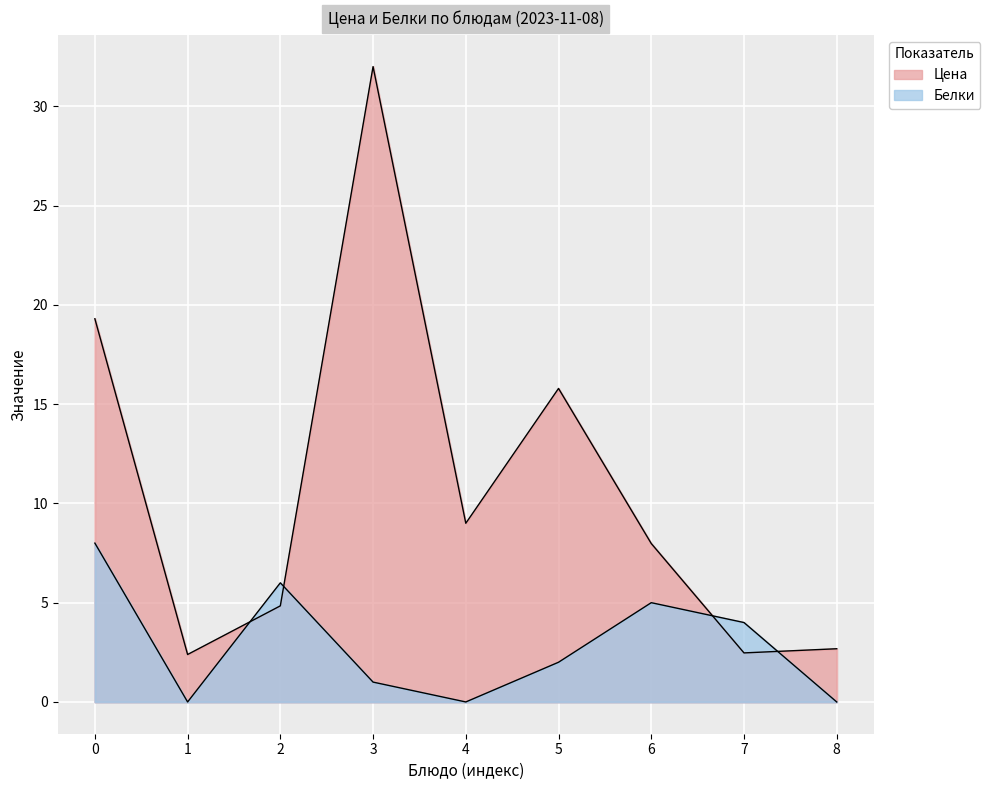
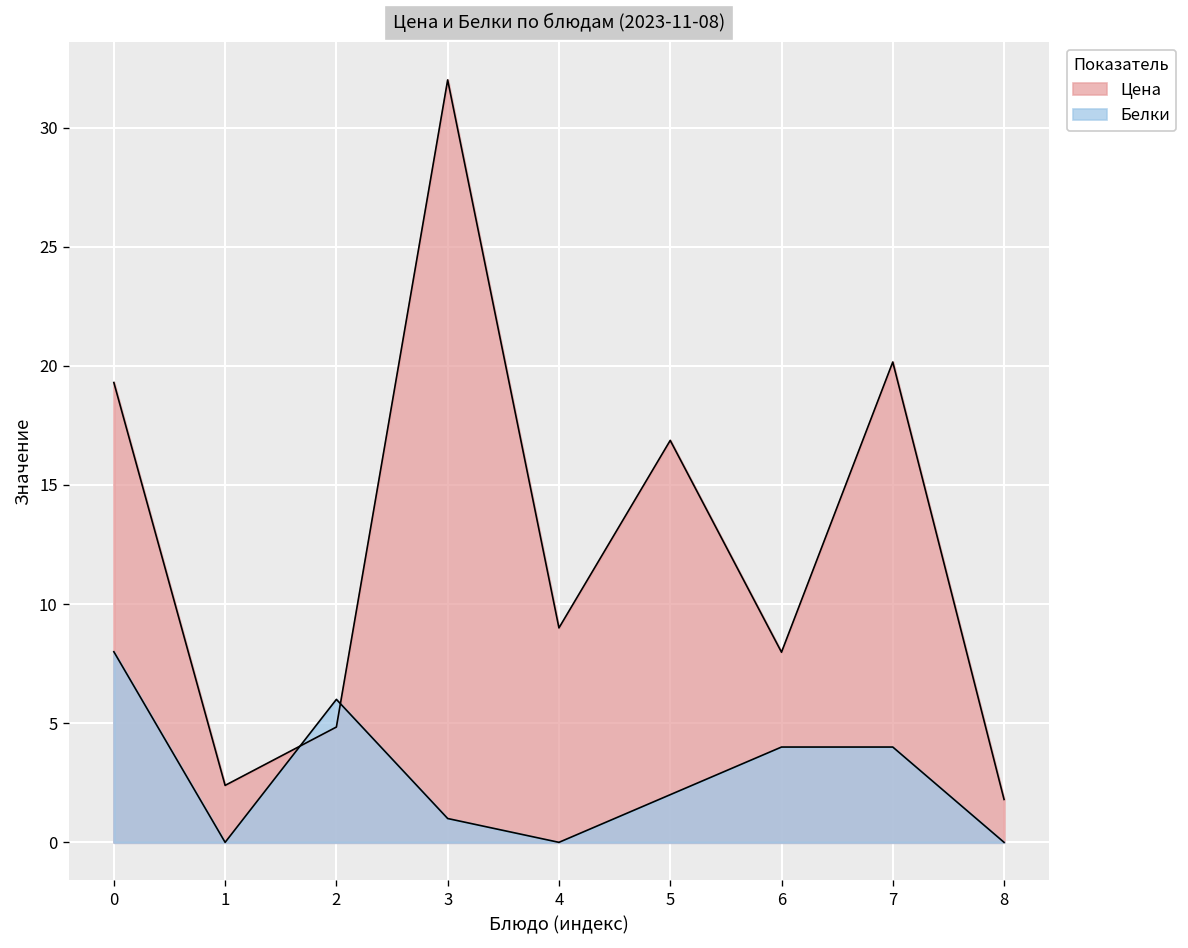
Цена, 5: 15.8 -> 16.9
Белки, 6: 5 -> 4
Цена, 7: 2.5 -> 20.2
Цена, 8: 2.7 -> 1.8
